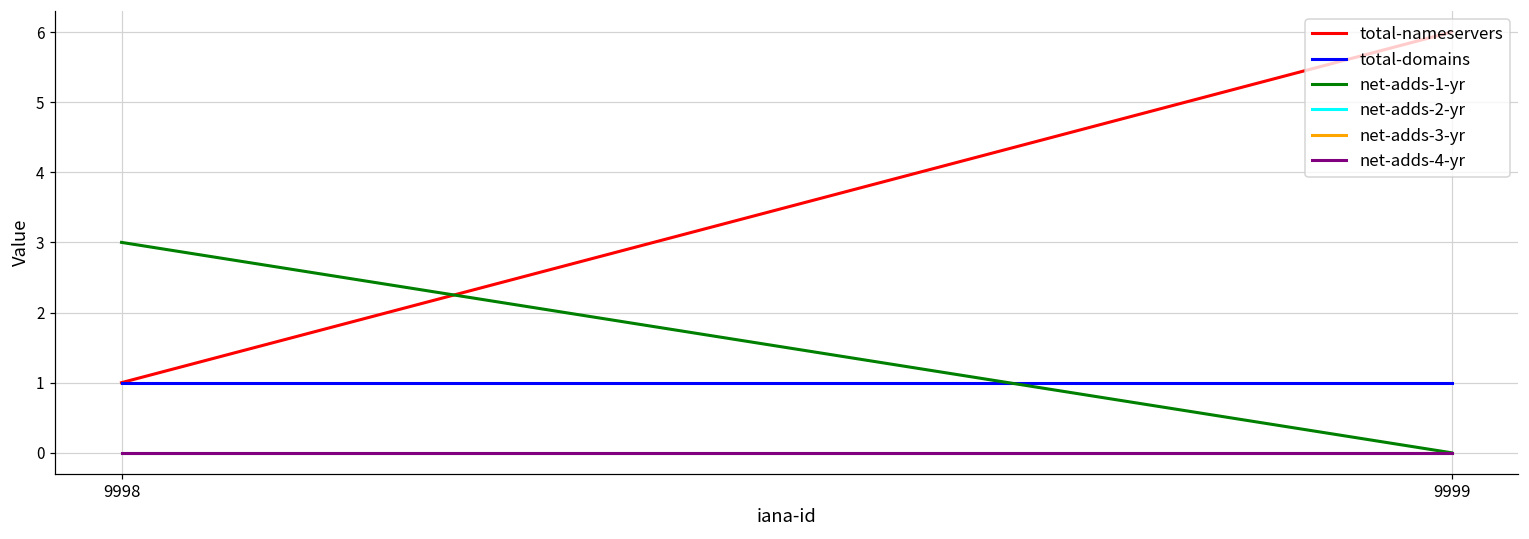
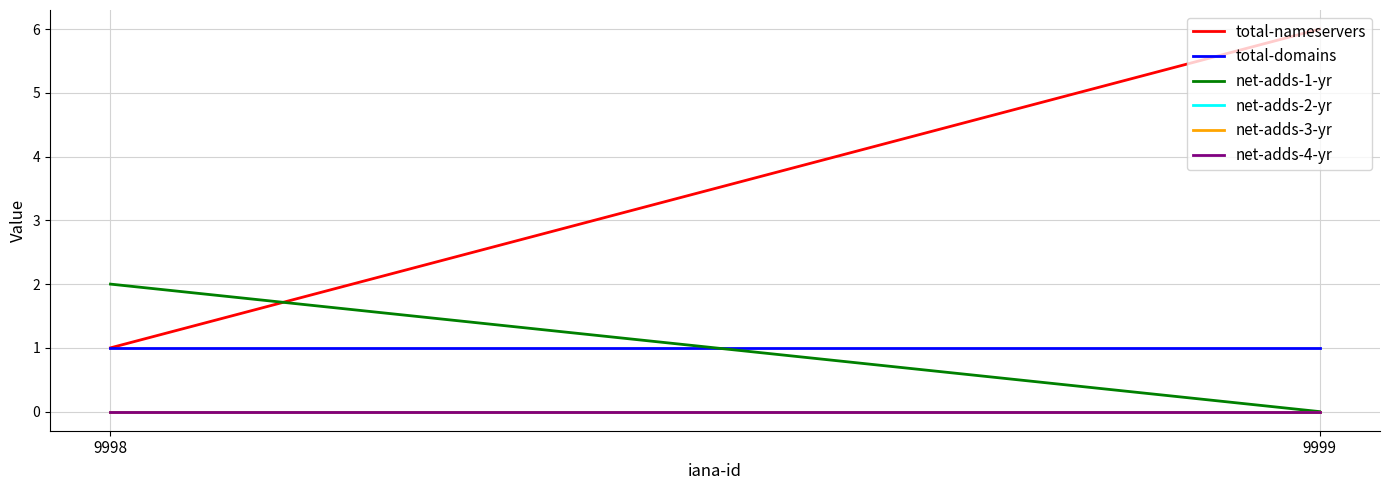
net-adds-1-yr, 9998: 3 -> 2
